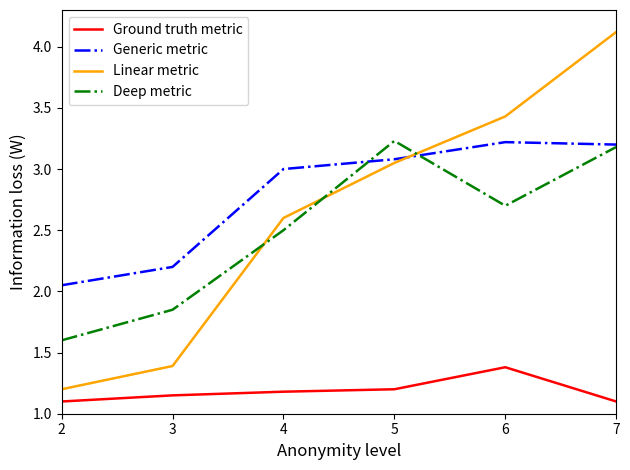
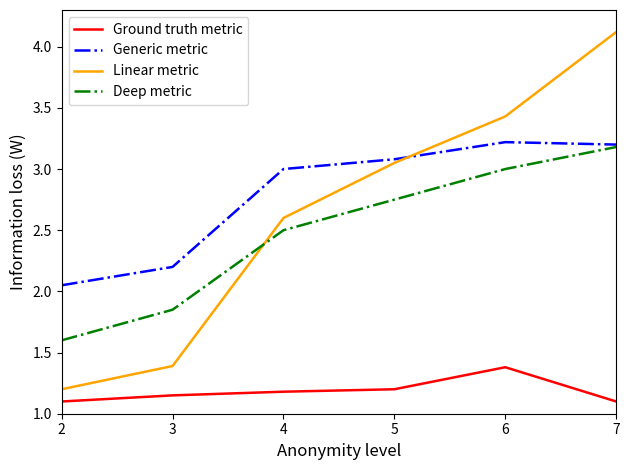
Deep metric, 5: 3.23 -> 2.75
Deep metric, 6: 2.7 -> 3.0
